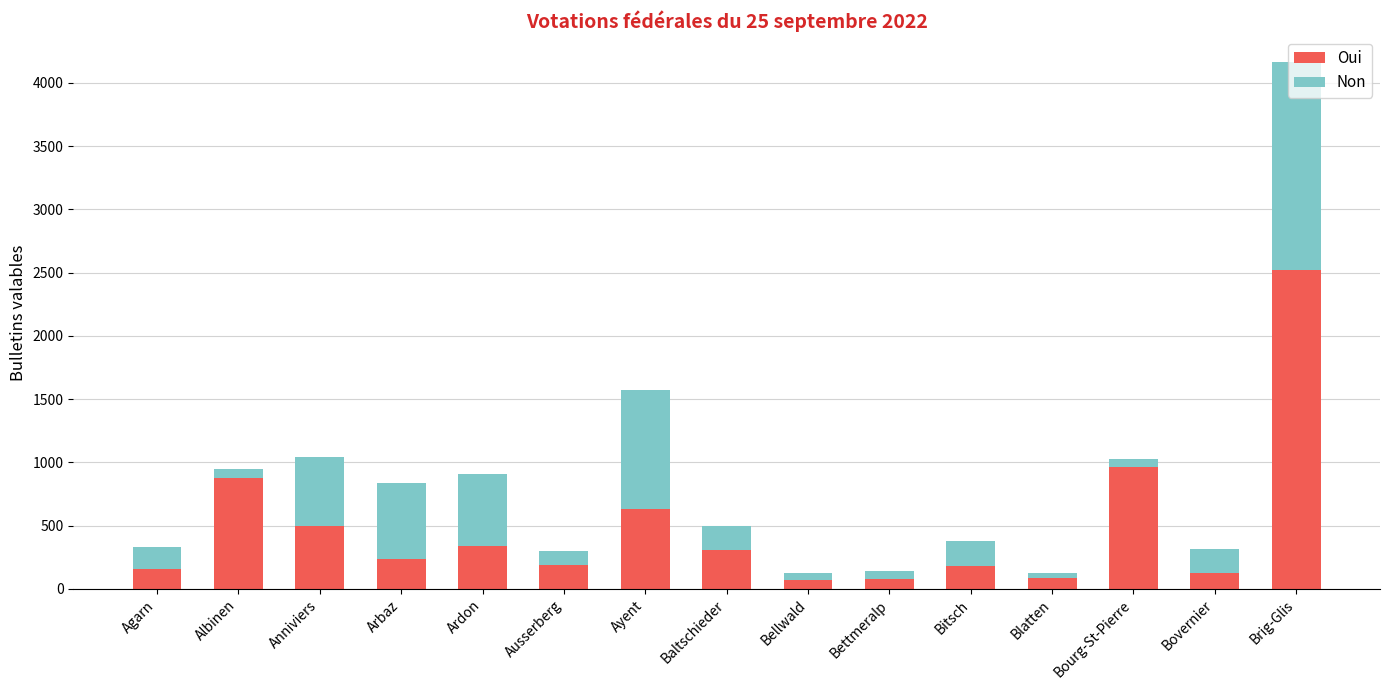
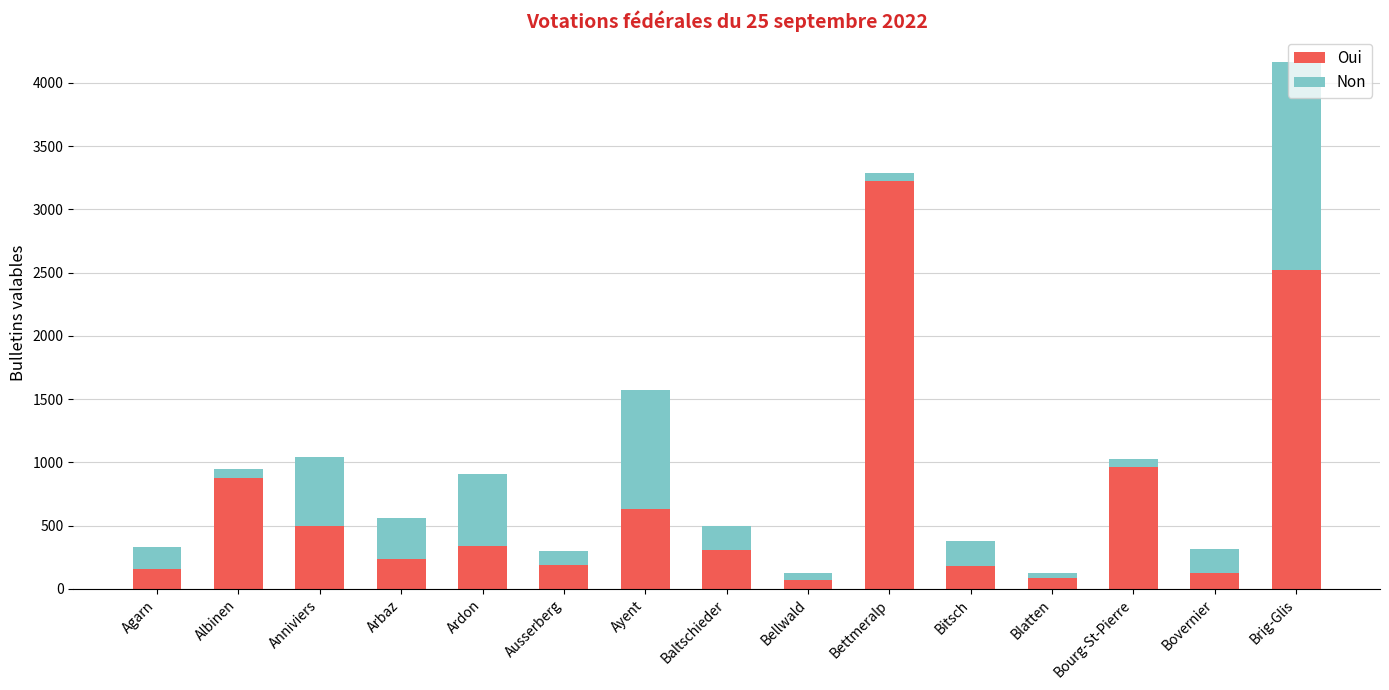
Non, Arbaz: 600 -> 320
Oui, Bettmeralp: 80 -> 3220
